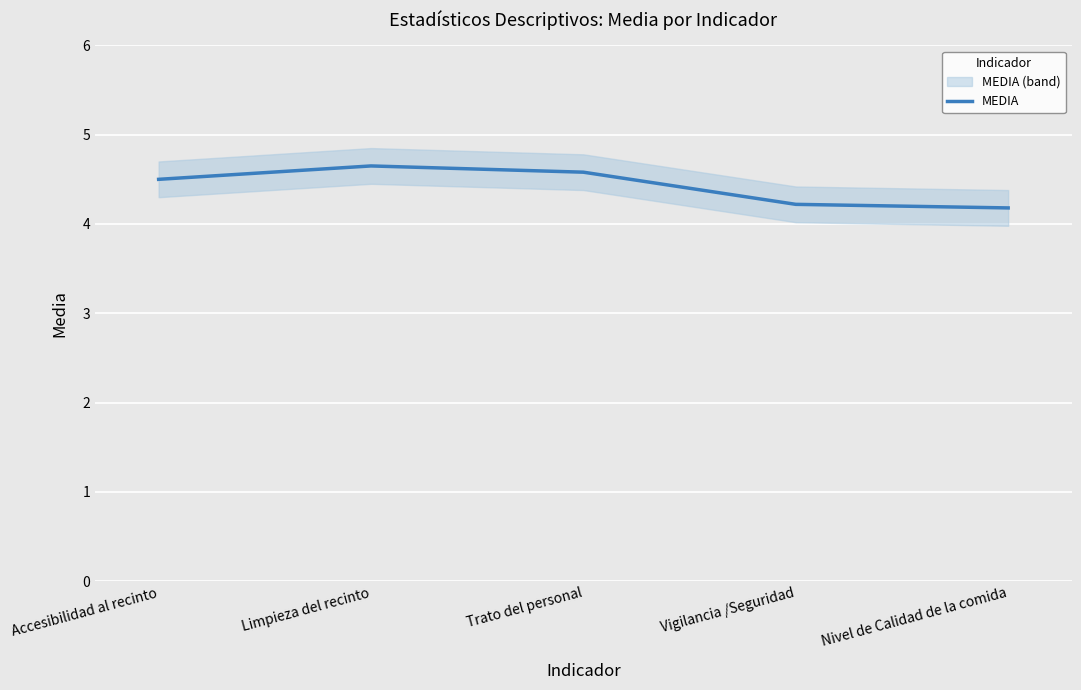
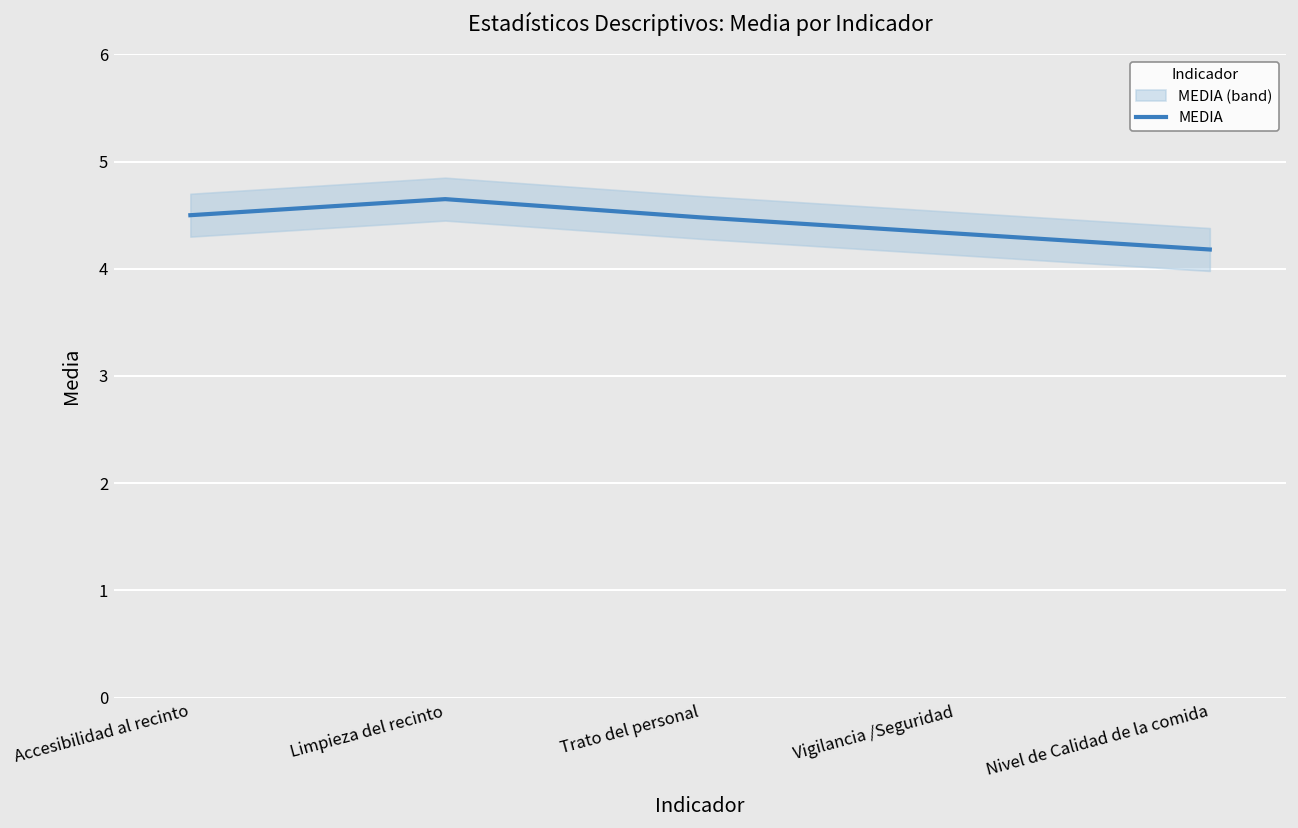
MEDIA, Trato del personal: 4.6 -> 4.5
MEDIA, Vigilancia /Seguridad: 4.2 -> 4.3
